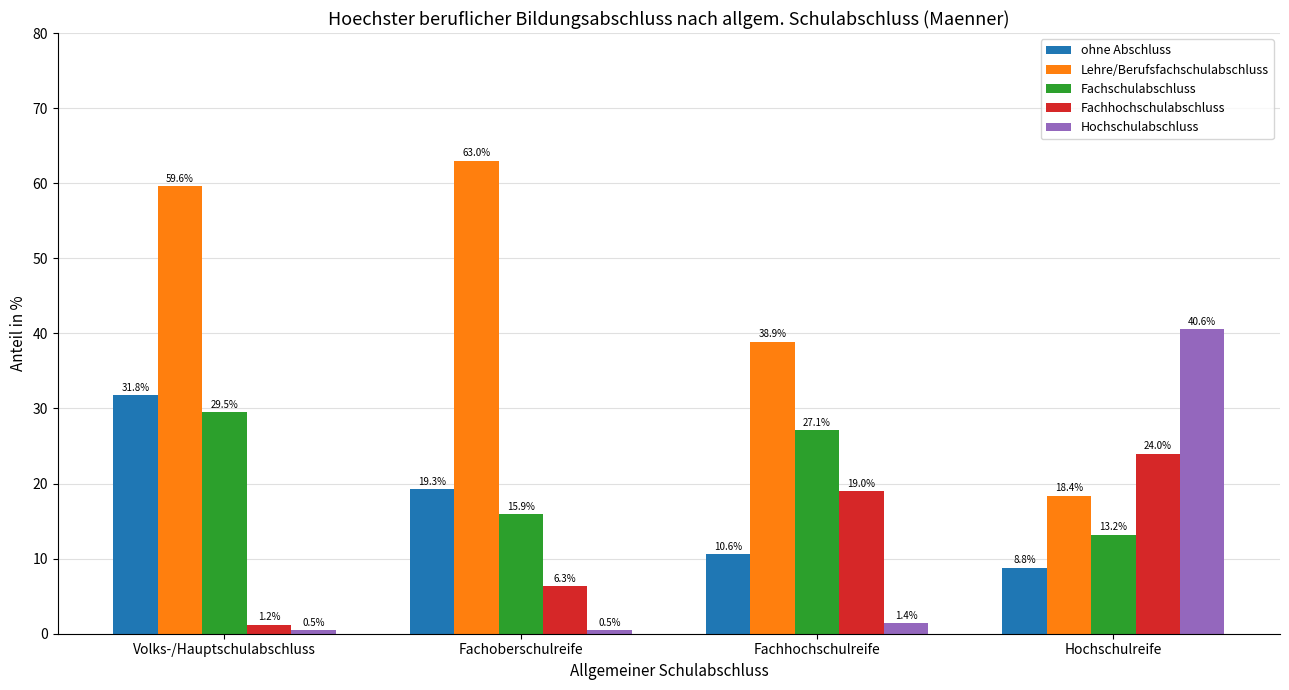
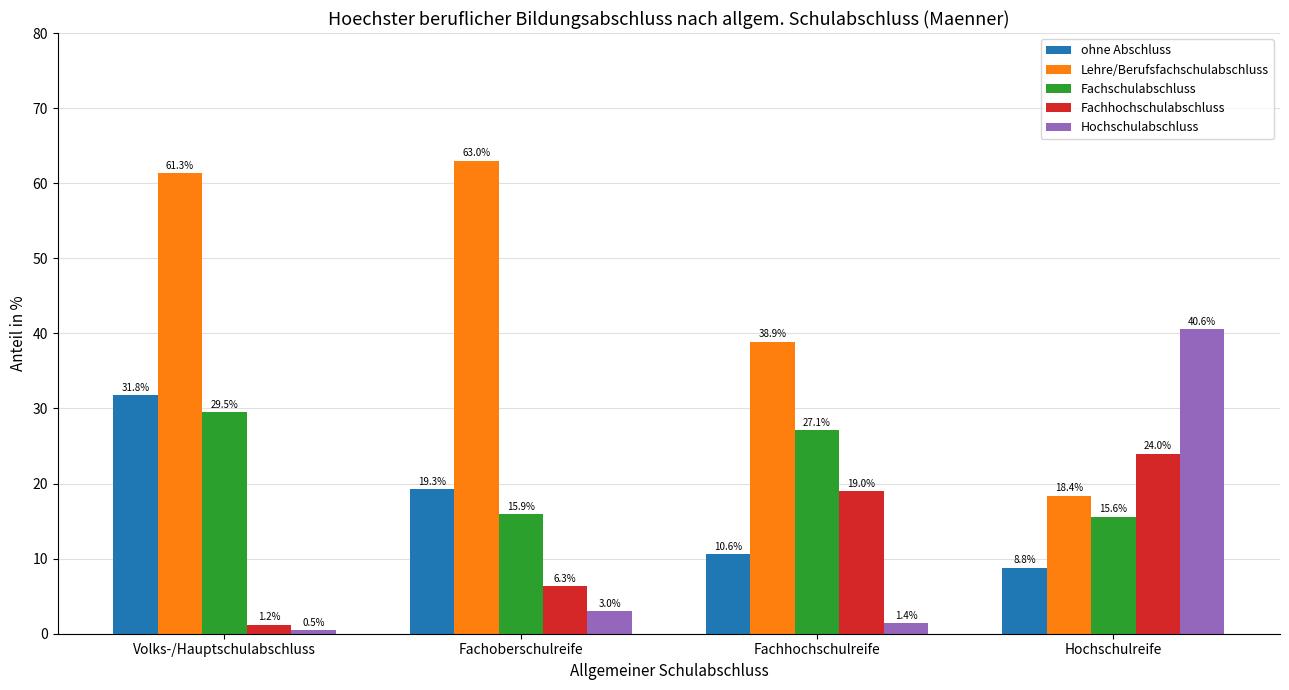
Lehre/Berufsfachschulabschluss, Volks-/Hauptschulabschluss: 59.6% -> 61.3%
Hochschulabschluss, Fachoberschulreife: 0.5% -> 3.0%
Fachschulabschluss, Hochschulreife: 13.2% -> 15.6%
